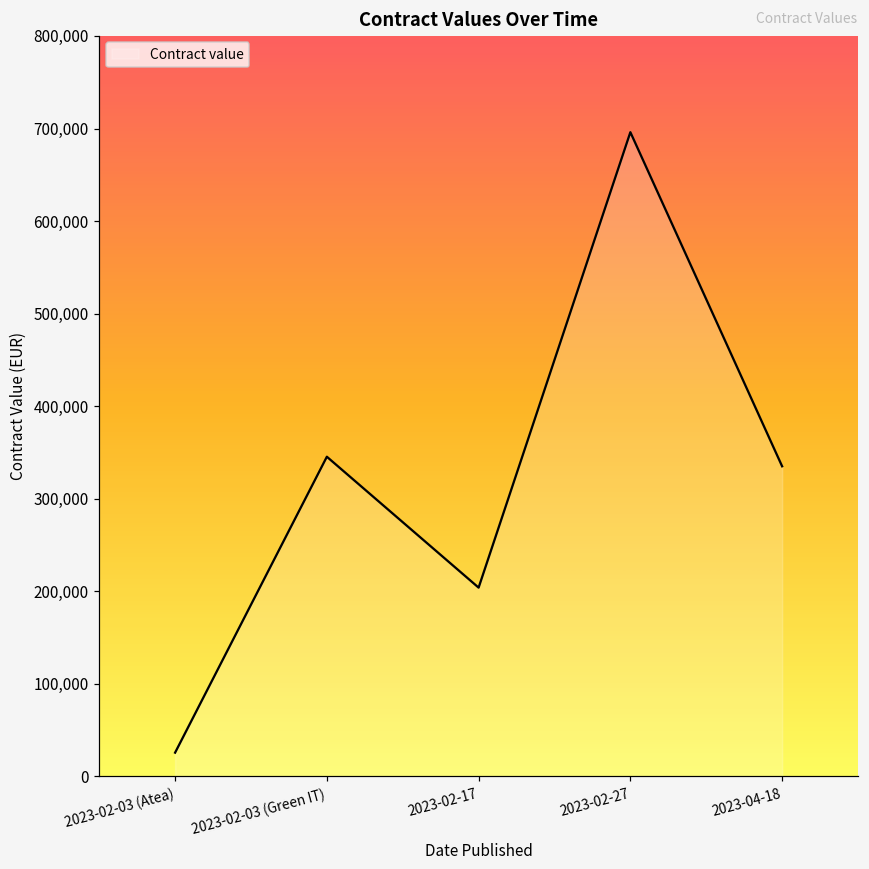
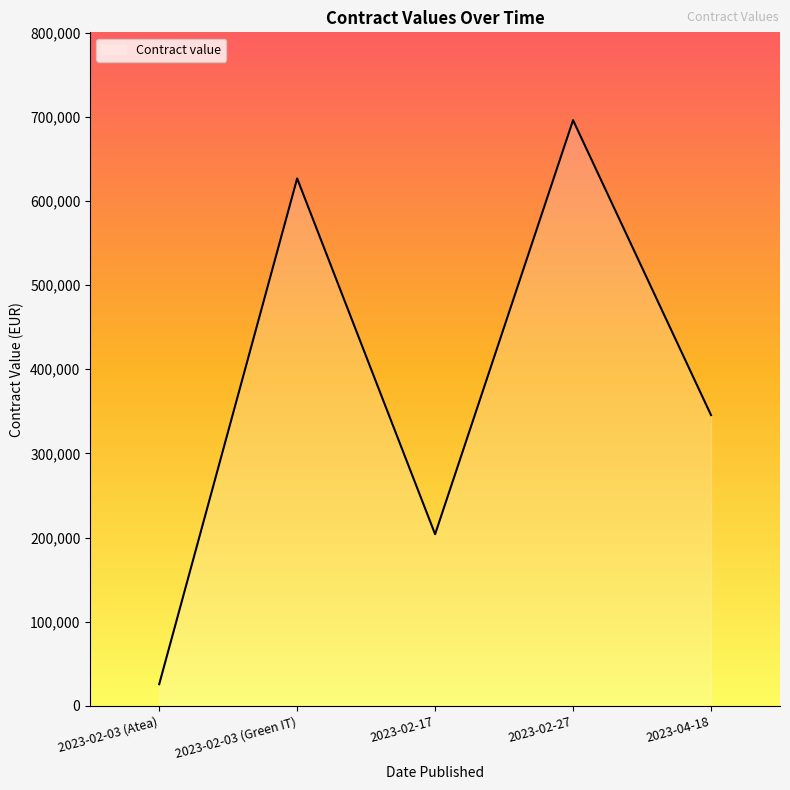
2023-02-03 (Green IT): 350,000 -> 630,000
2023-04-18: 340,000 -> 350,000
